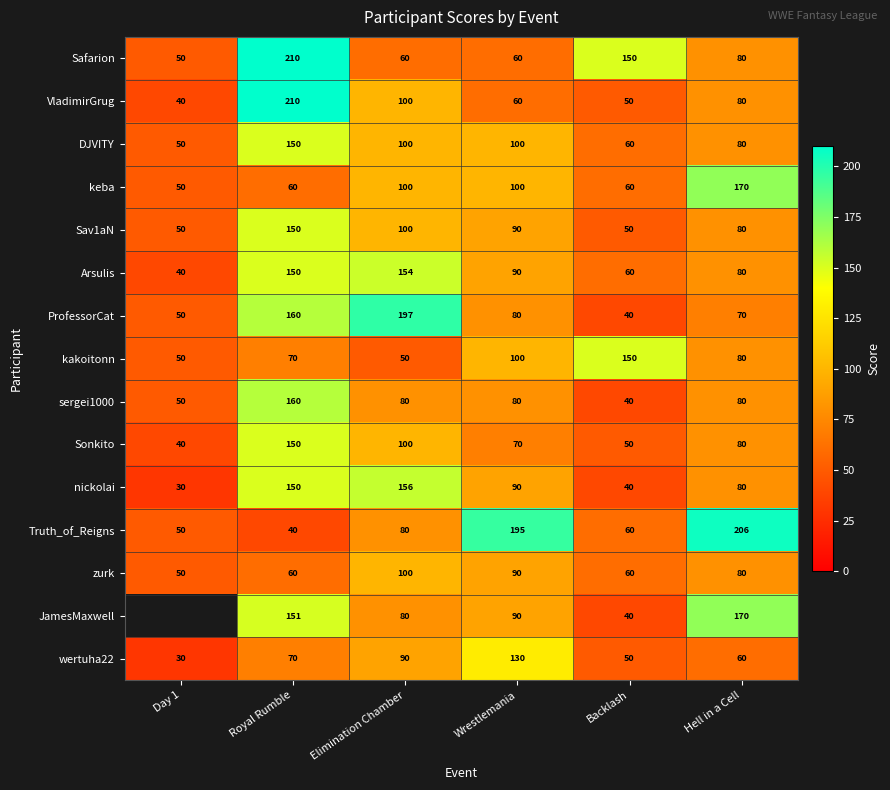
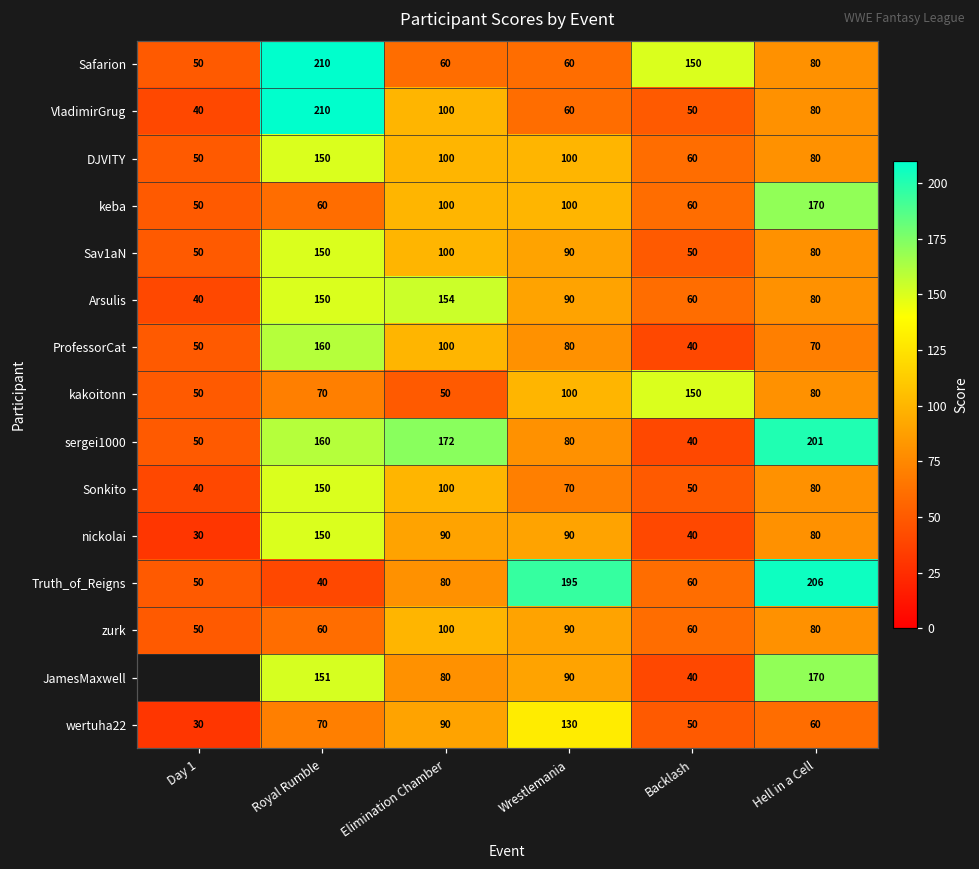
ProfessorCat, Elimination Chamber: 197 -> 100
sergei1000, Elimination Chamber: 80 -> 172
sergei1000, Hell in a Cell: 80 -> 201
nickolai, Elimination Chamber: 156 -> 90
